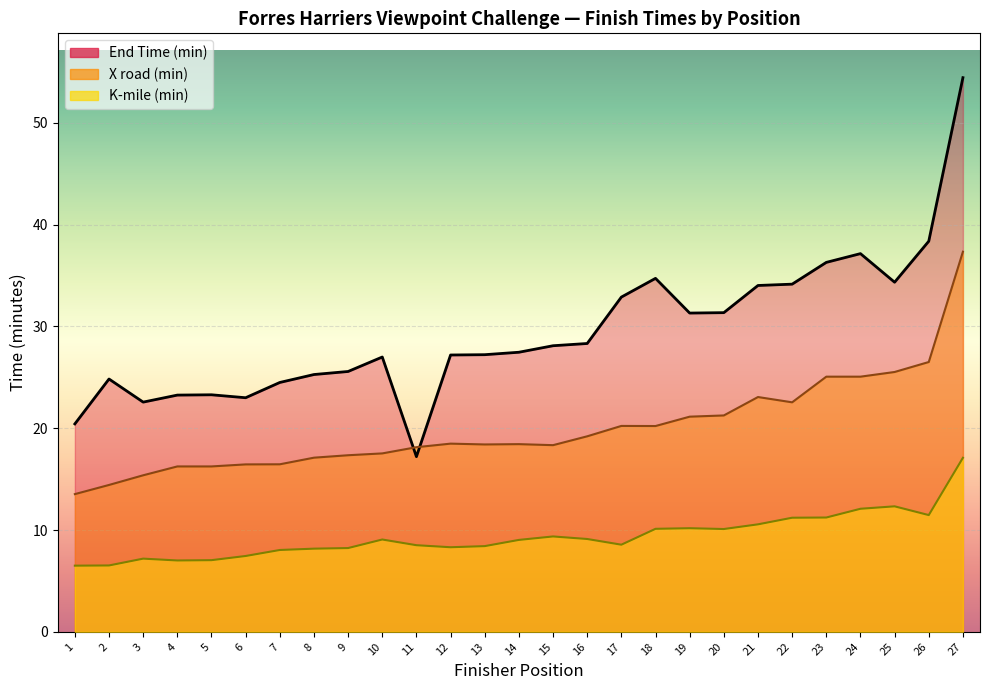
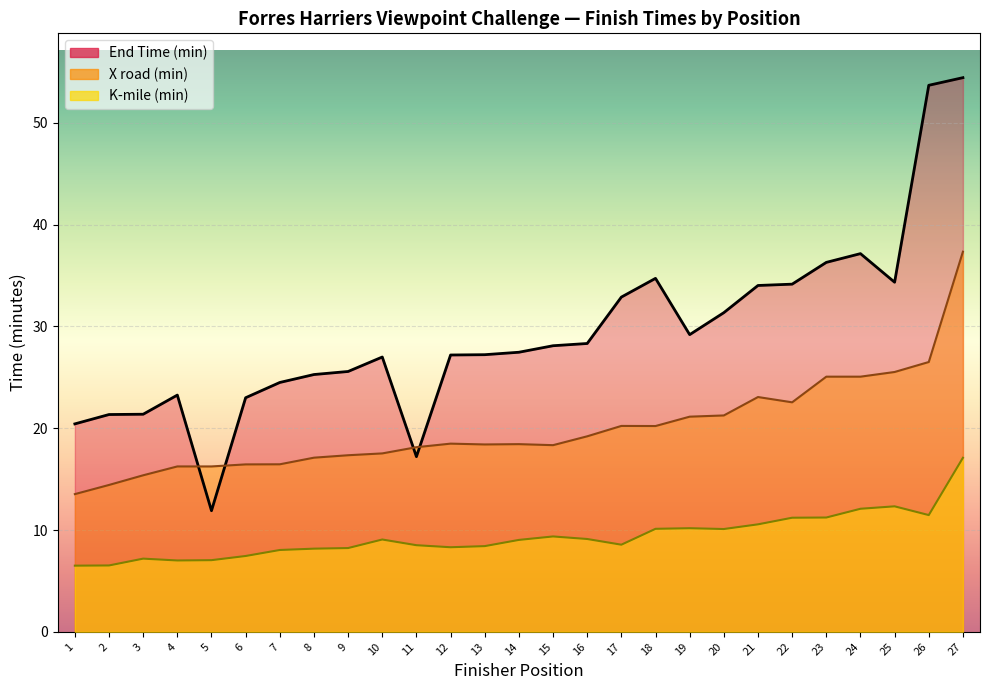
End Time (min), 2: 24.8 -> 21.4
End Time (min), 3: 22.6 -> 21.4
End Time (min), 5: 23.3 -> 11.9
End Time (min), 19: 31.3 -> 29.2
End Time (min), 26: 38.4 -> 53.7
